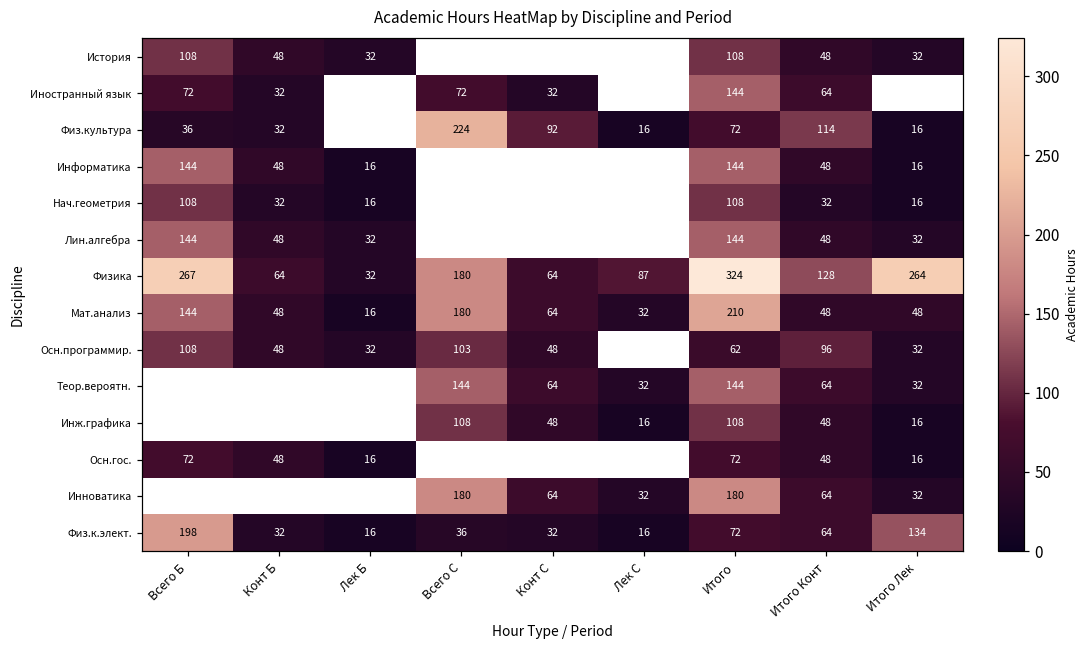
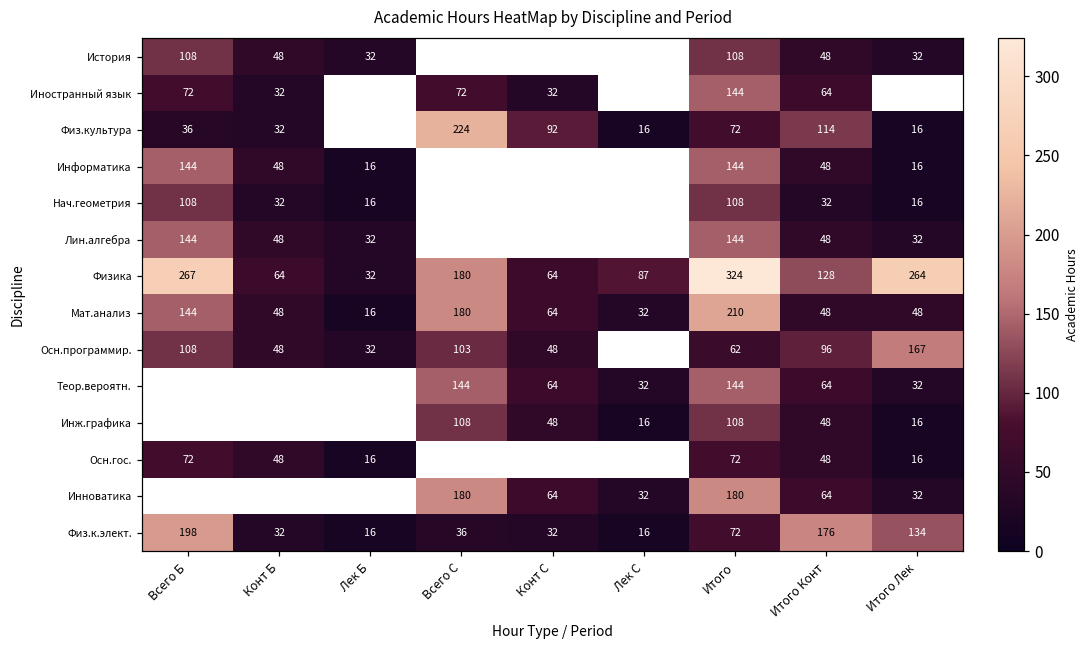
Осн.программир., Итого Лек: 32 -> 167
Физ.к.элект., Итого Конт: 64 -> 176
